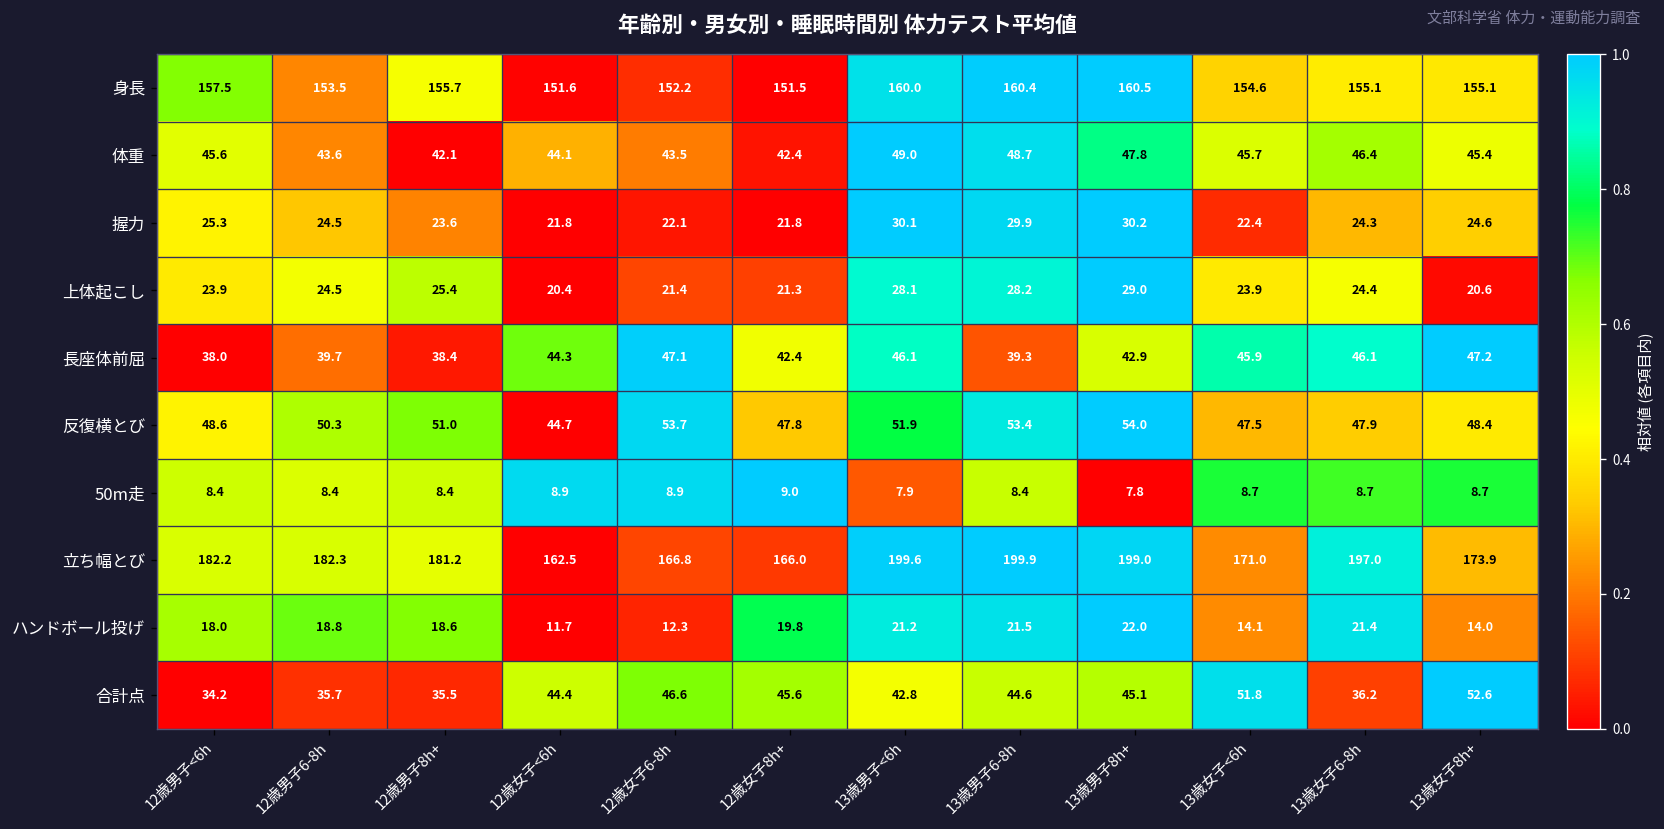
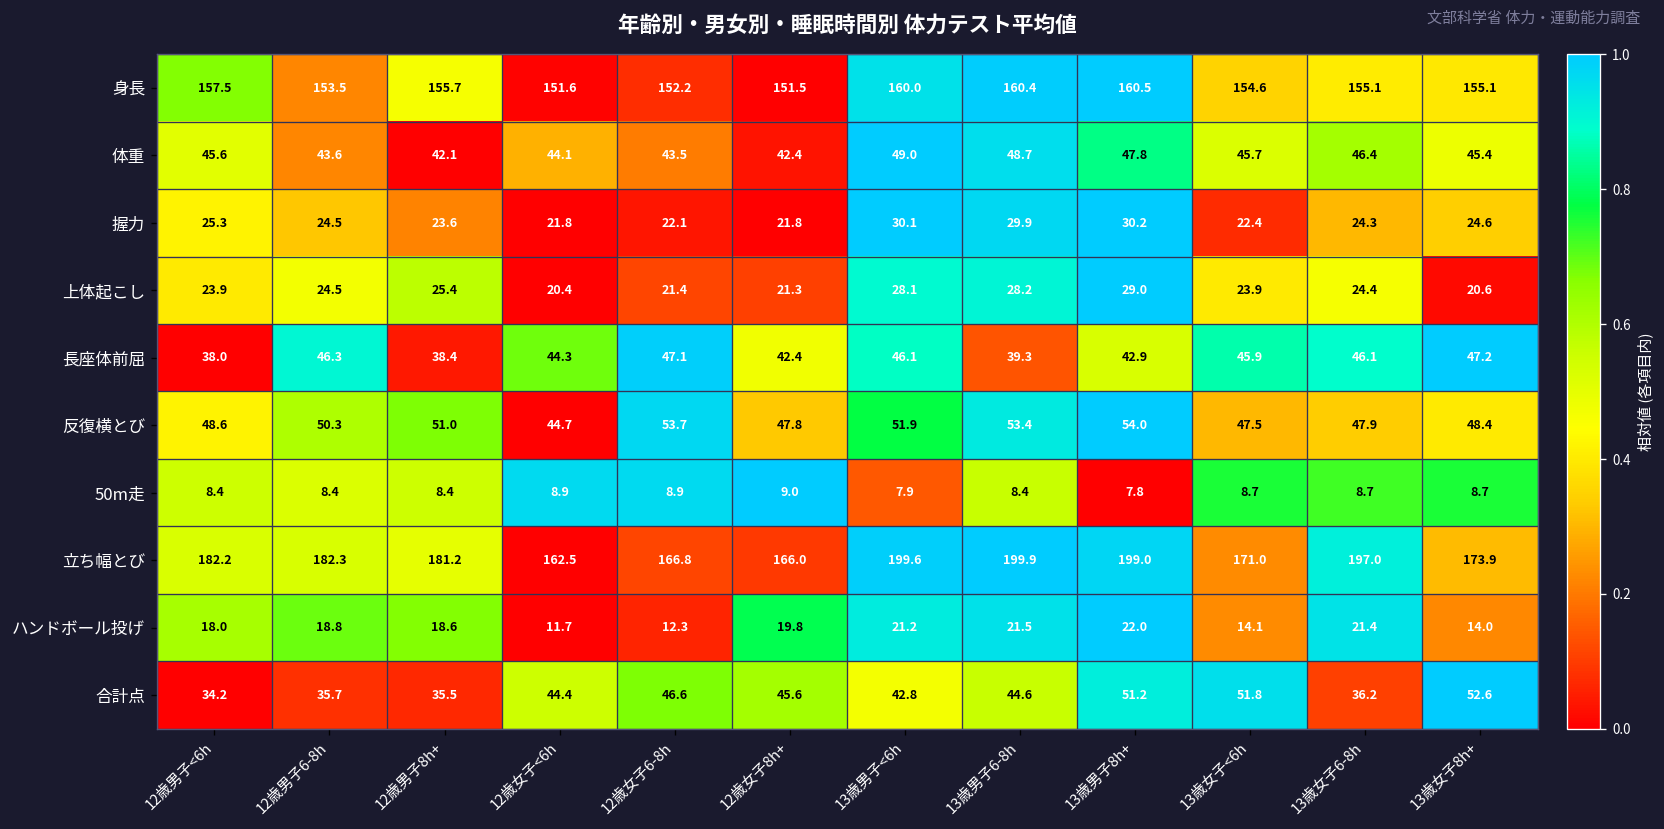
長座体前屈, 12歳男子6-8h: 39.7 -> 46.3
合計点, 13歳男子8h+: 45.1 -> 51.2
